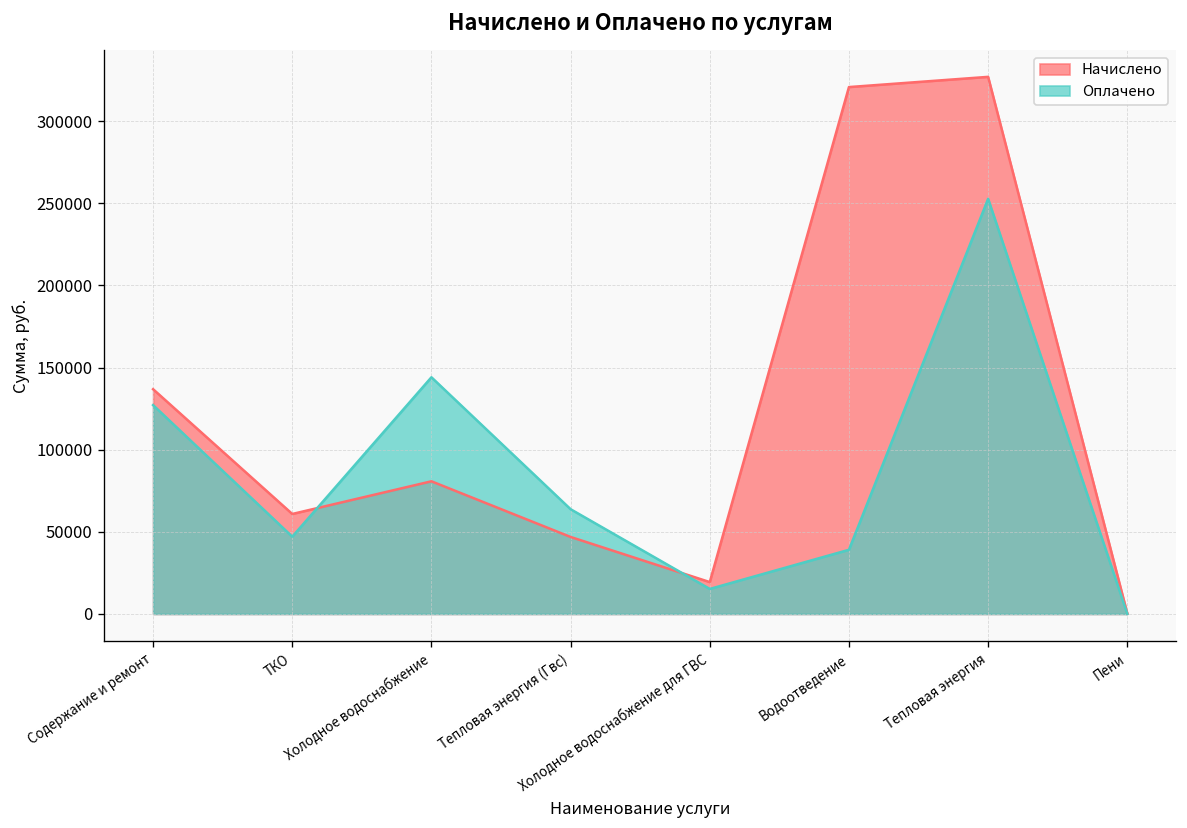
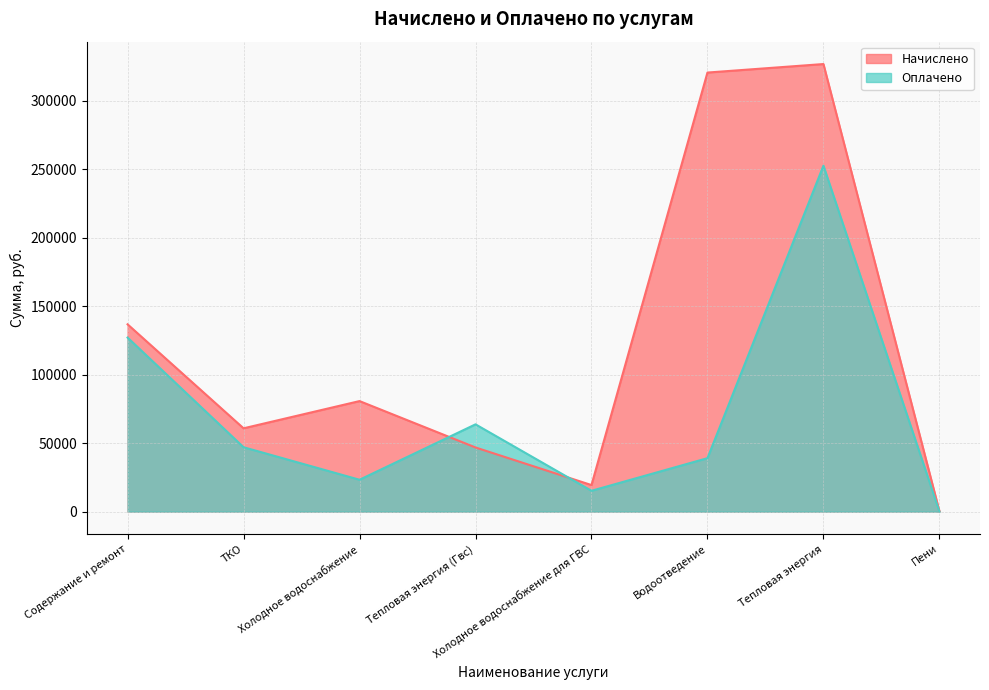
Оплачено, Холодное водоснабжение: 144000 -> 23000
